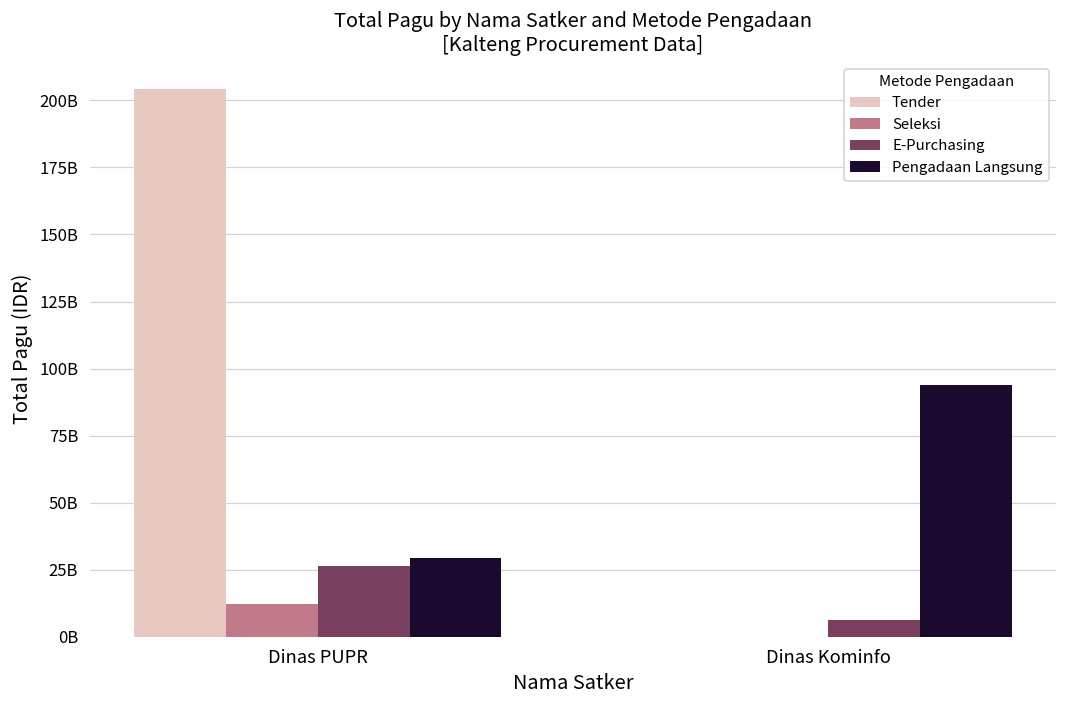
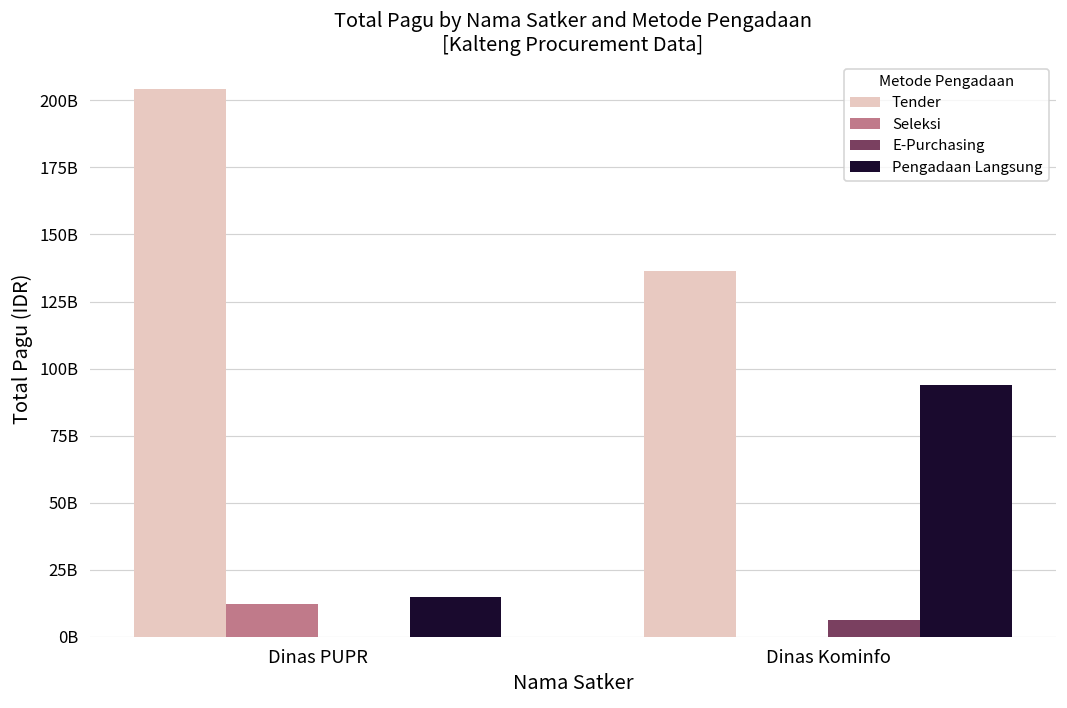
E-Purchasing, Dinas PUPR: 26000000000 -> 0
Pengadaan Langsung, Dinas PUPR: 29000000000 -> 15000000000
Tender, Dinas Kominfo: 0 -> 136000000000
